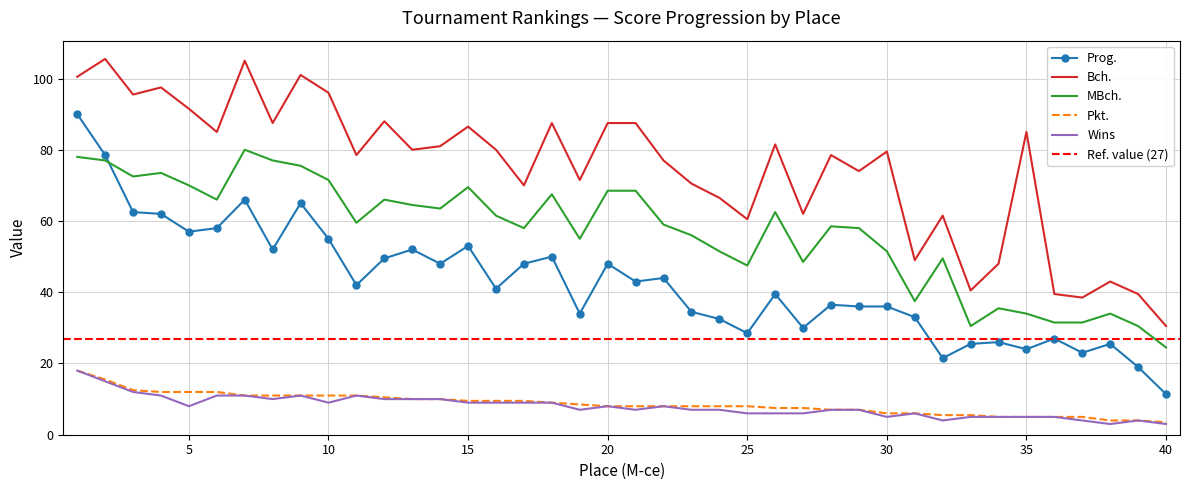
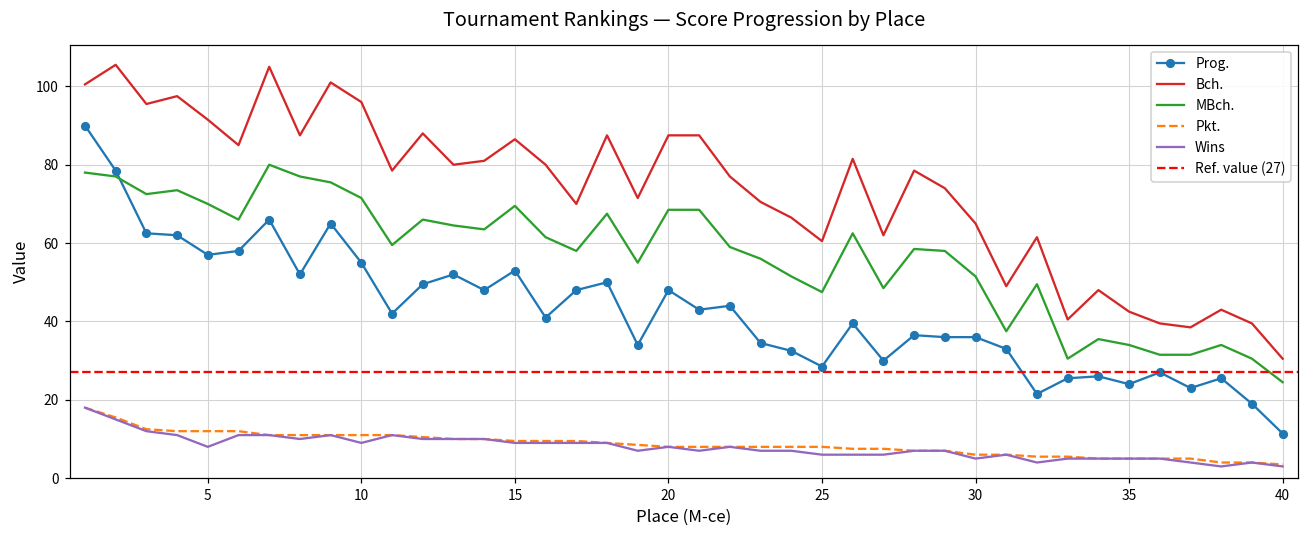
Bch., 30: 80 -> 65
Bch., 35: 85 -> 43
